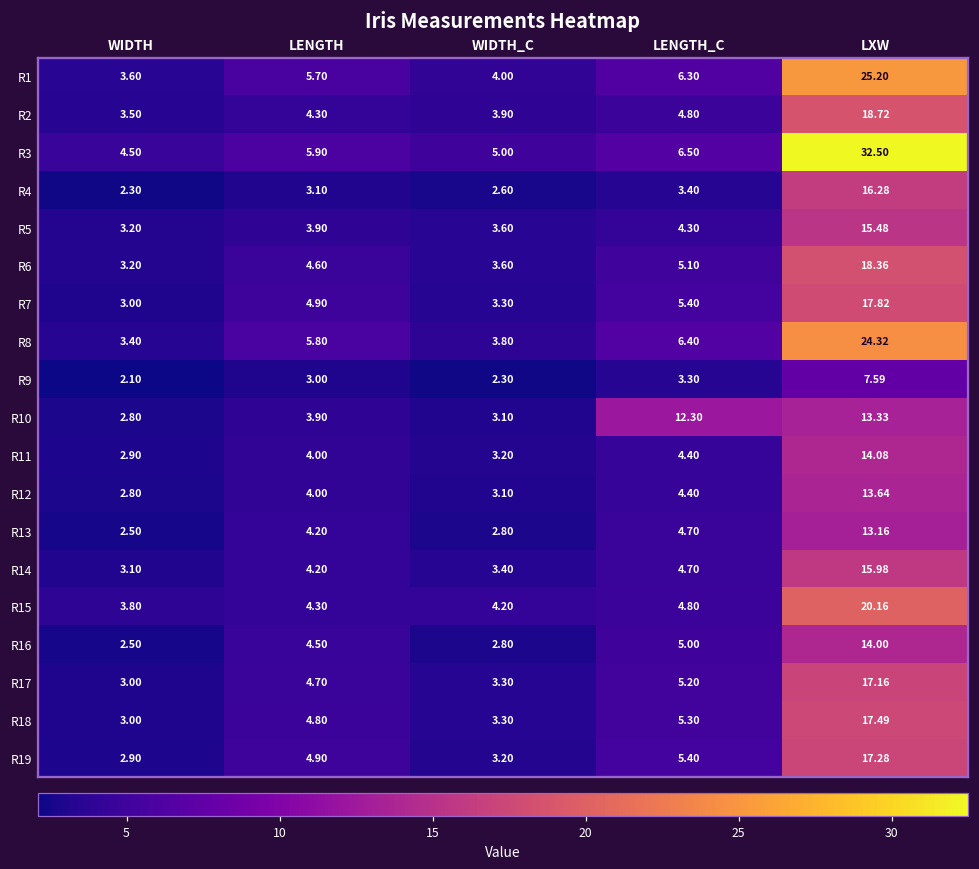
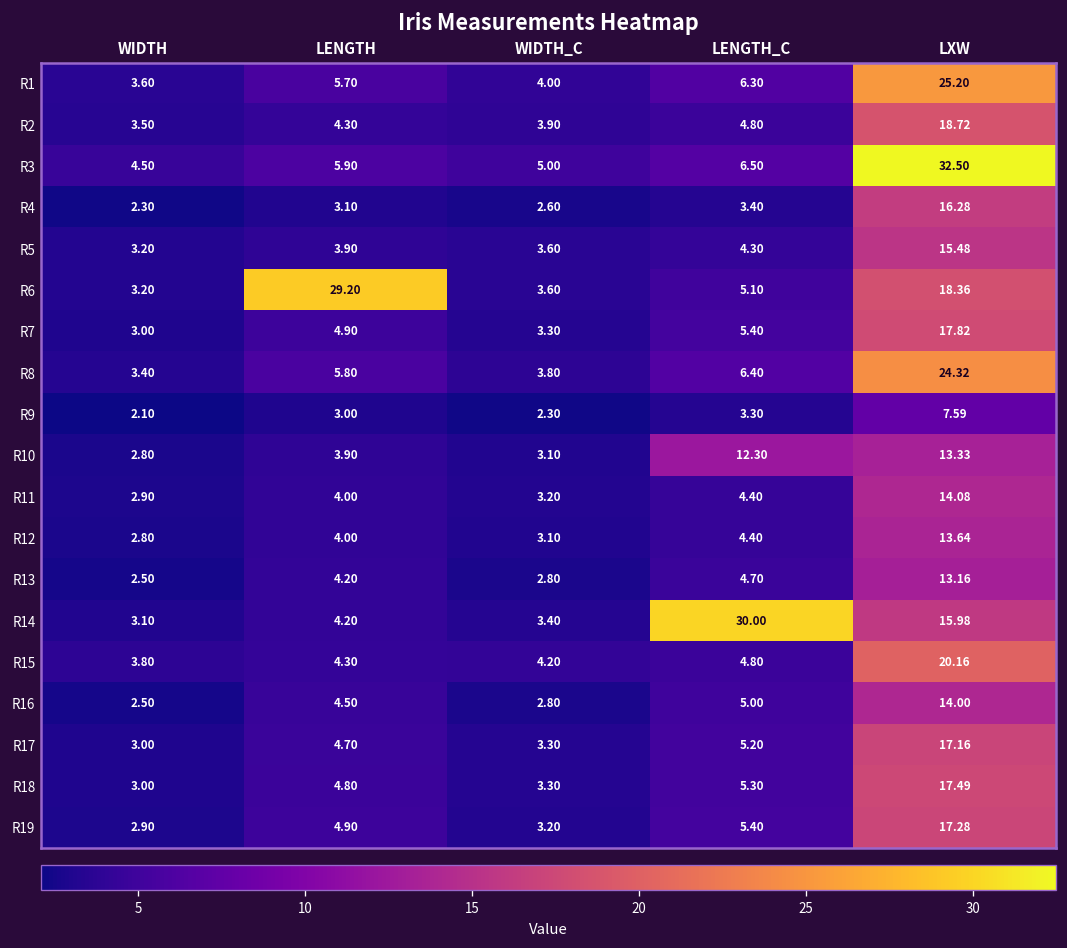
R6, LENGTH: 4.60 -> 29.20
R14, LENGTH_C: 4.70 -> 30.00
